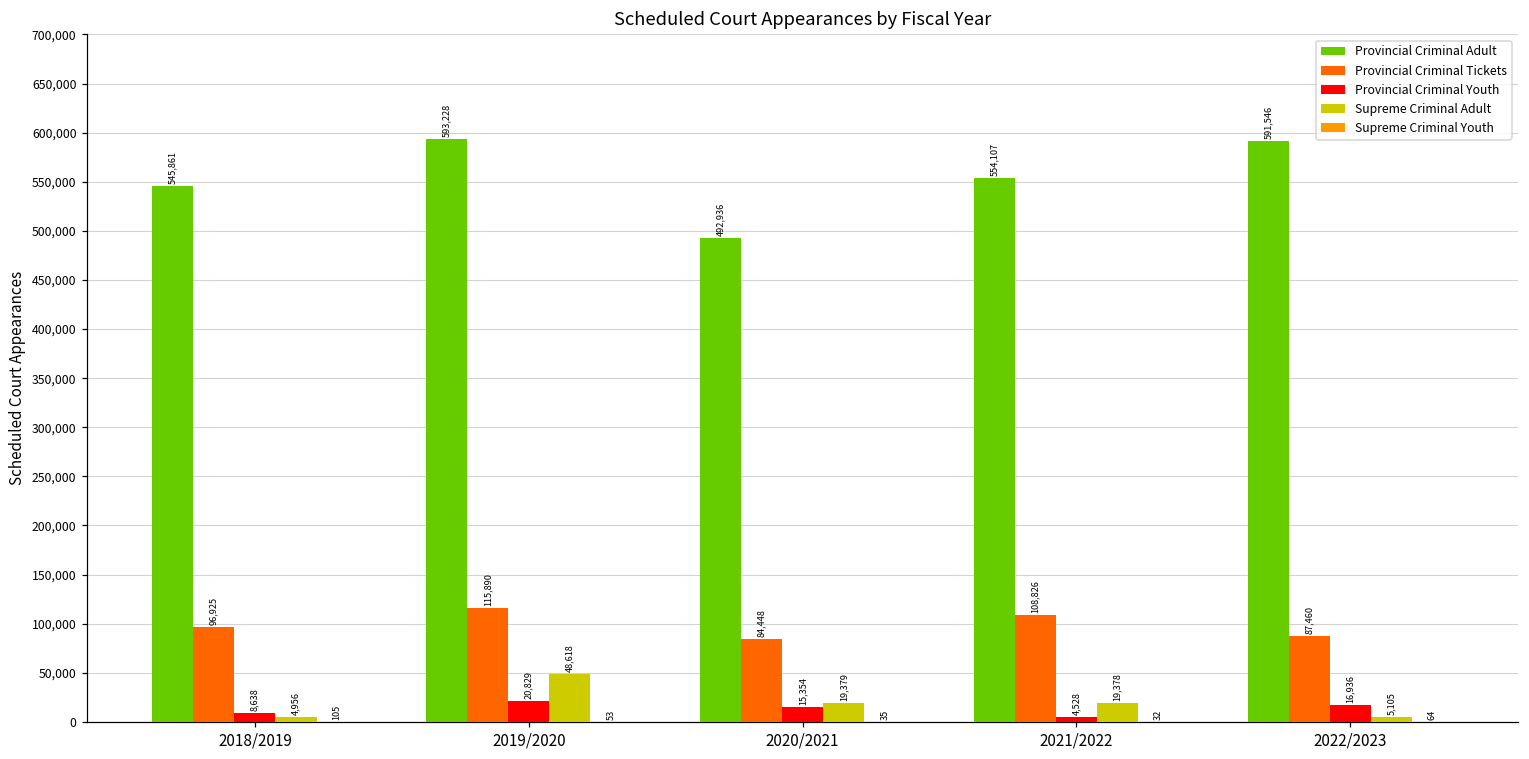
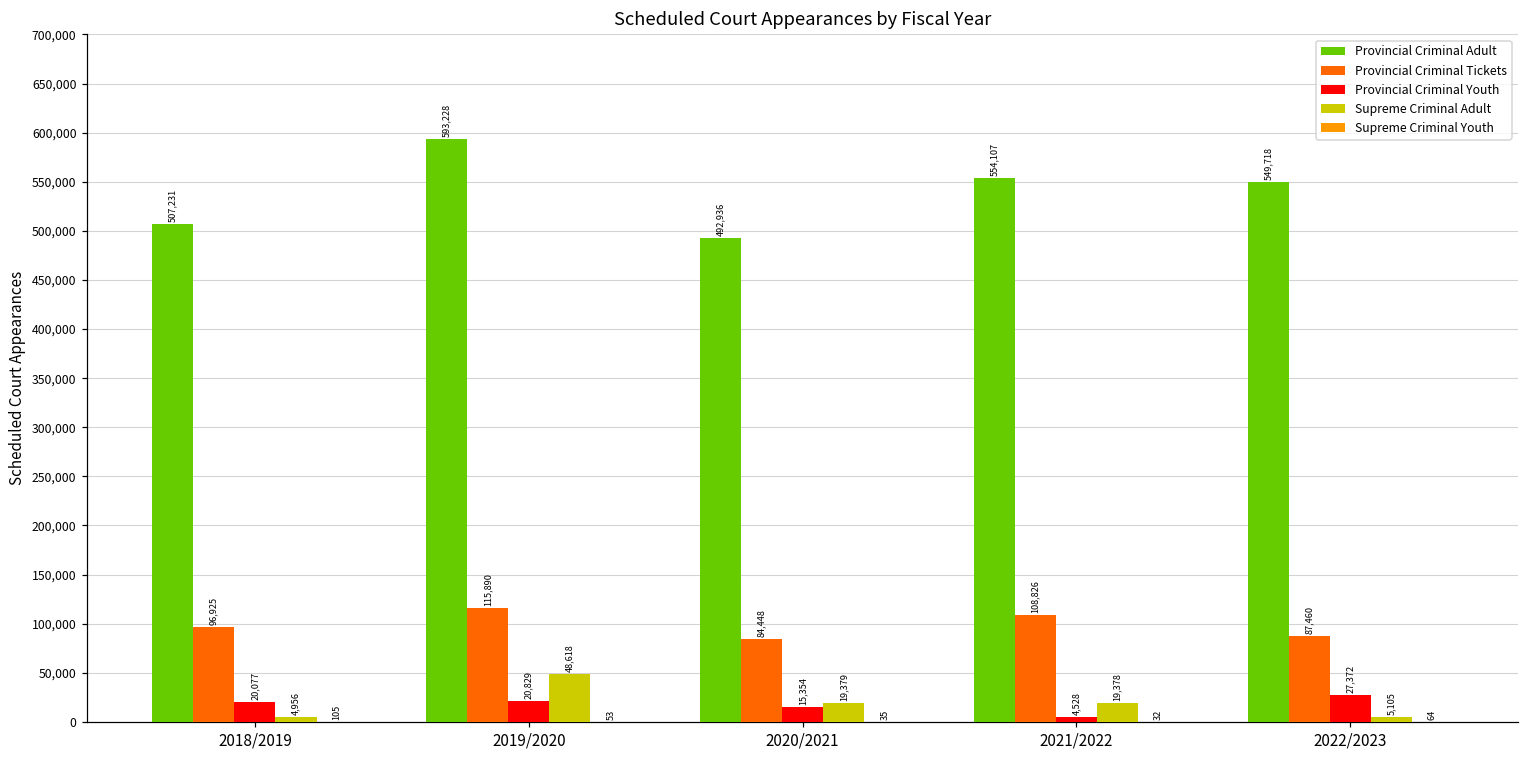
Provincial Criminal Adult, 2018/2019: 545,861 -> 507,231
Provincial Criminal Youth, 2018/2019: 8,638 -> 20,077
Provincial Criminal Adult, 2022/2023: 591,546 -> 549,718
Provincial Criminal Youth, 2022/2023: 16,936 -> 27,372
